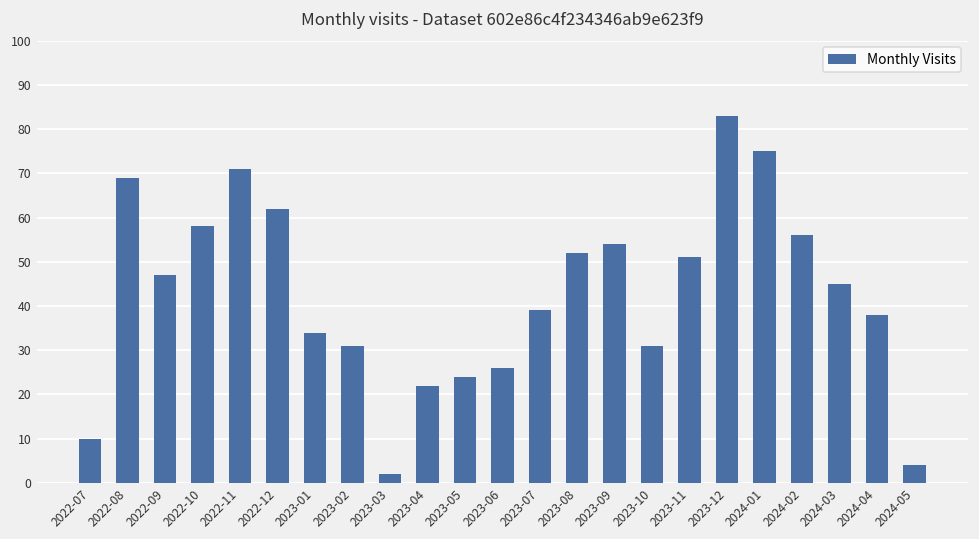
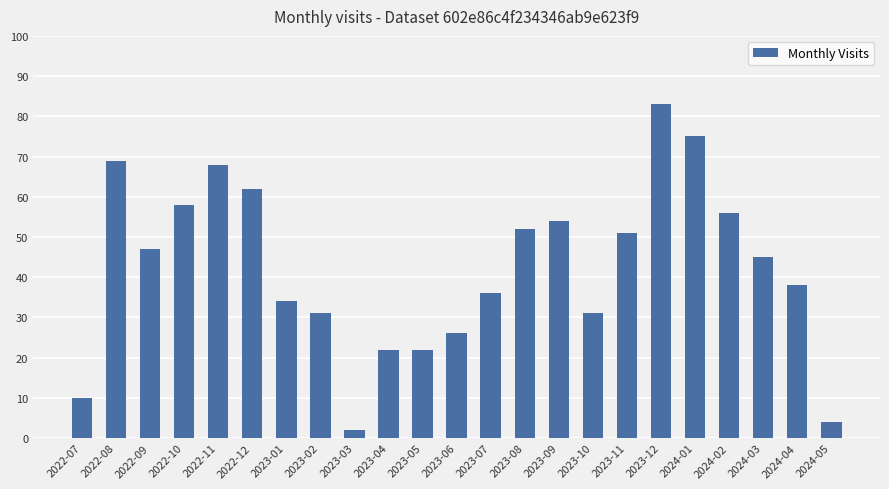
2022-11: 71 -> 68
2023-05: 24 -> 22
2023-07: 39 -> 36
